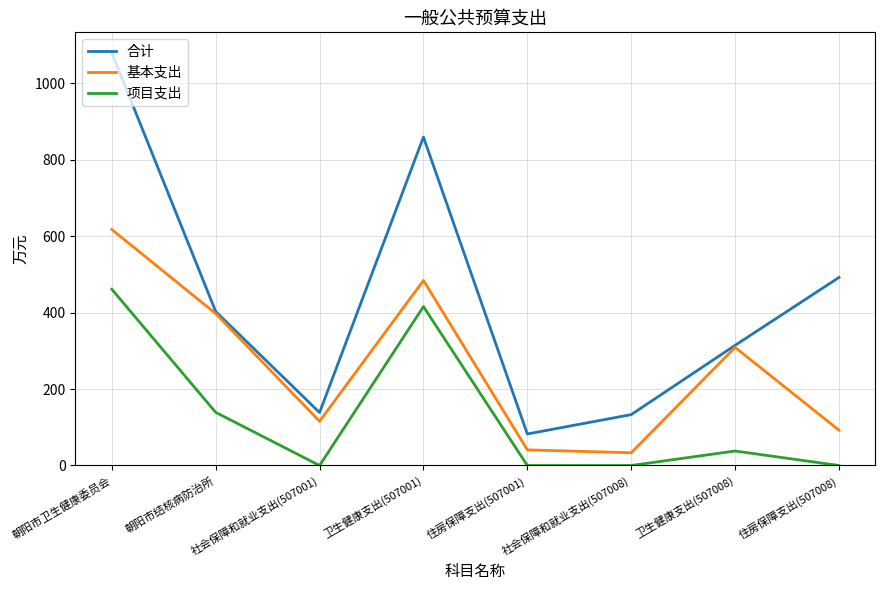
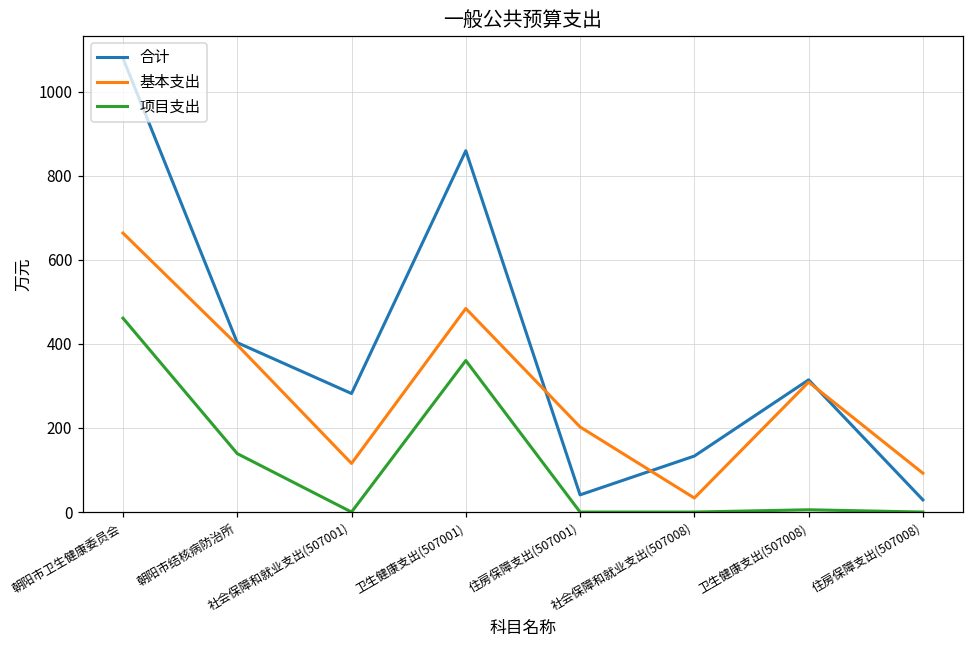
基本支出, 朝阳市卫生健康委员会: 620 -> 660
合计, 社会保障和就业支出(507001): 140 -> 280
项目支出, 卫生健康支出(507001): 420 -> 360
合计, 住房保障支出(507001): 80 -> 40
基本支出, 住房保障支出(507001): 40 -> 200
项目支出, 卫生健康支出(507008): 40 -> 10
合计, 住房保障支出(507008): 490 -> 30
